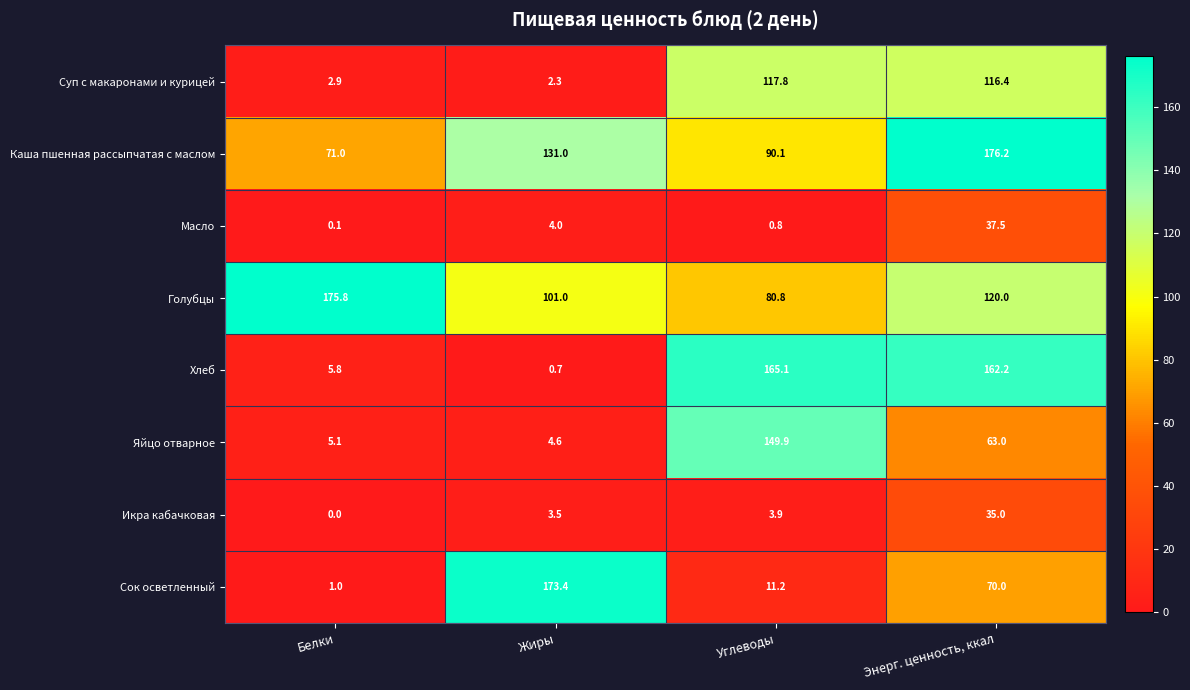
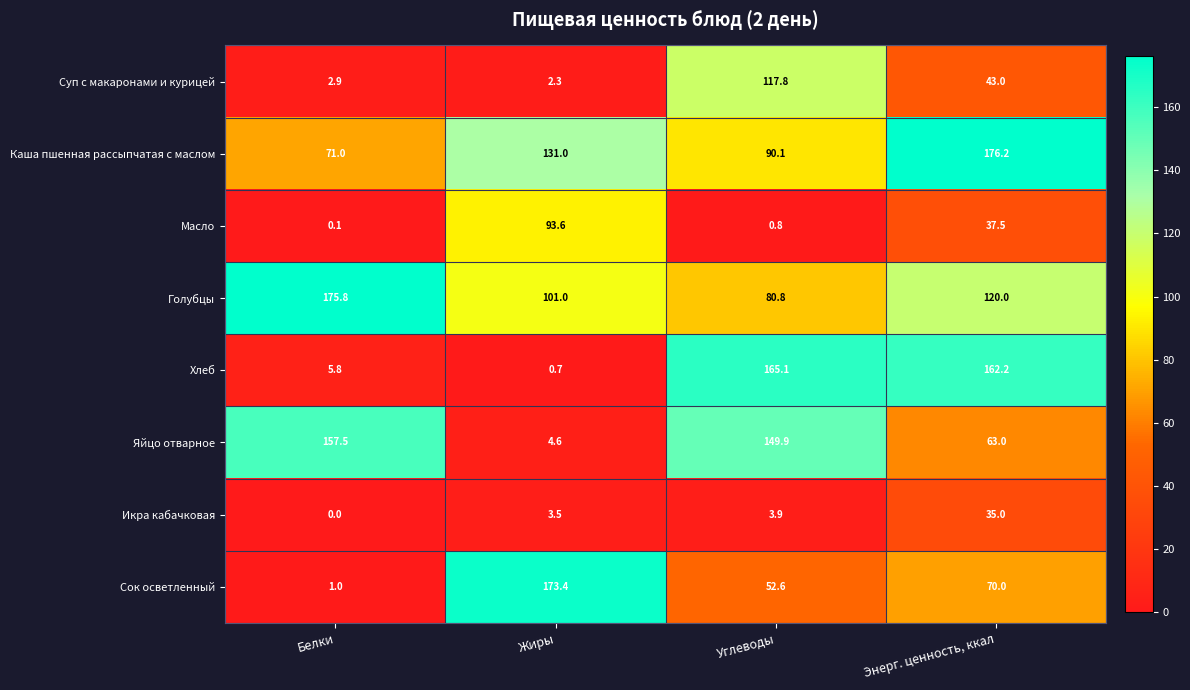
Суп с макаронами и курицей, Энерг. ценность, ккал: 116.4 -> 43.0
Масло, Жиры: 4.0 -> 93.6
Яйцо отварное, Белки: 5.1 -> 157.5
Сок осветленный, Углеводы: 11.2 -> 52.6
